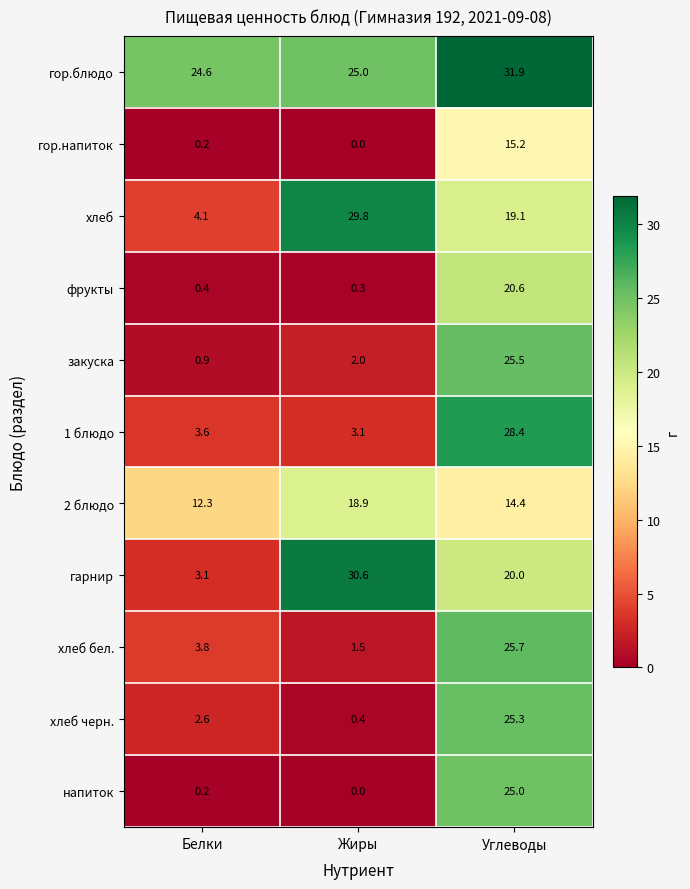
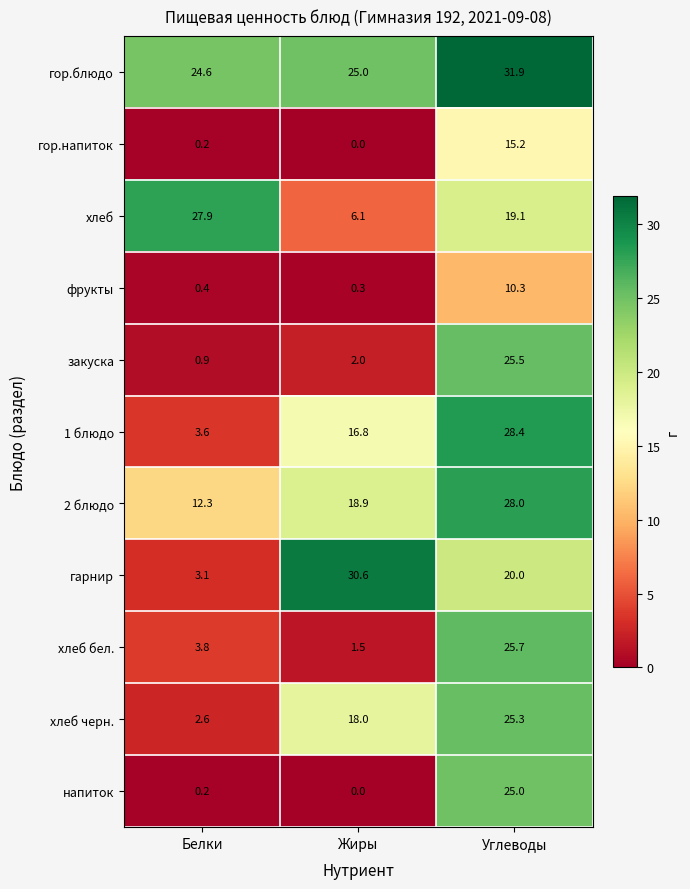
хлеб, Белки: 4.1 -> 27.9
хлеб, Жиры: 29.8 -> 6.1
фрукты, Углеводы: 20.6 -> 10.3
1 блюдо, Жиры: 3.1 -> 16.8
2 блюдо, Углеводы: 14.4 -> 28.0
хлеб черн., Жиры: 0.4 -> 18.0
